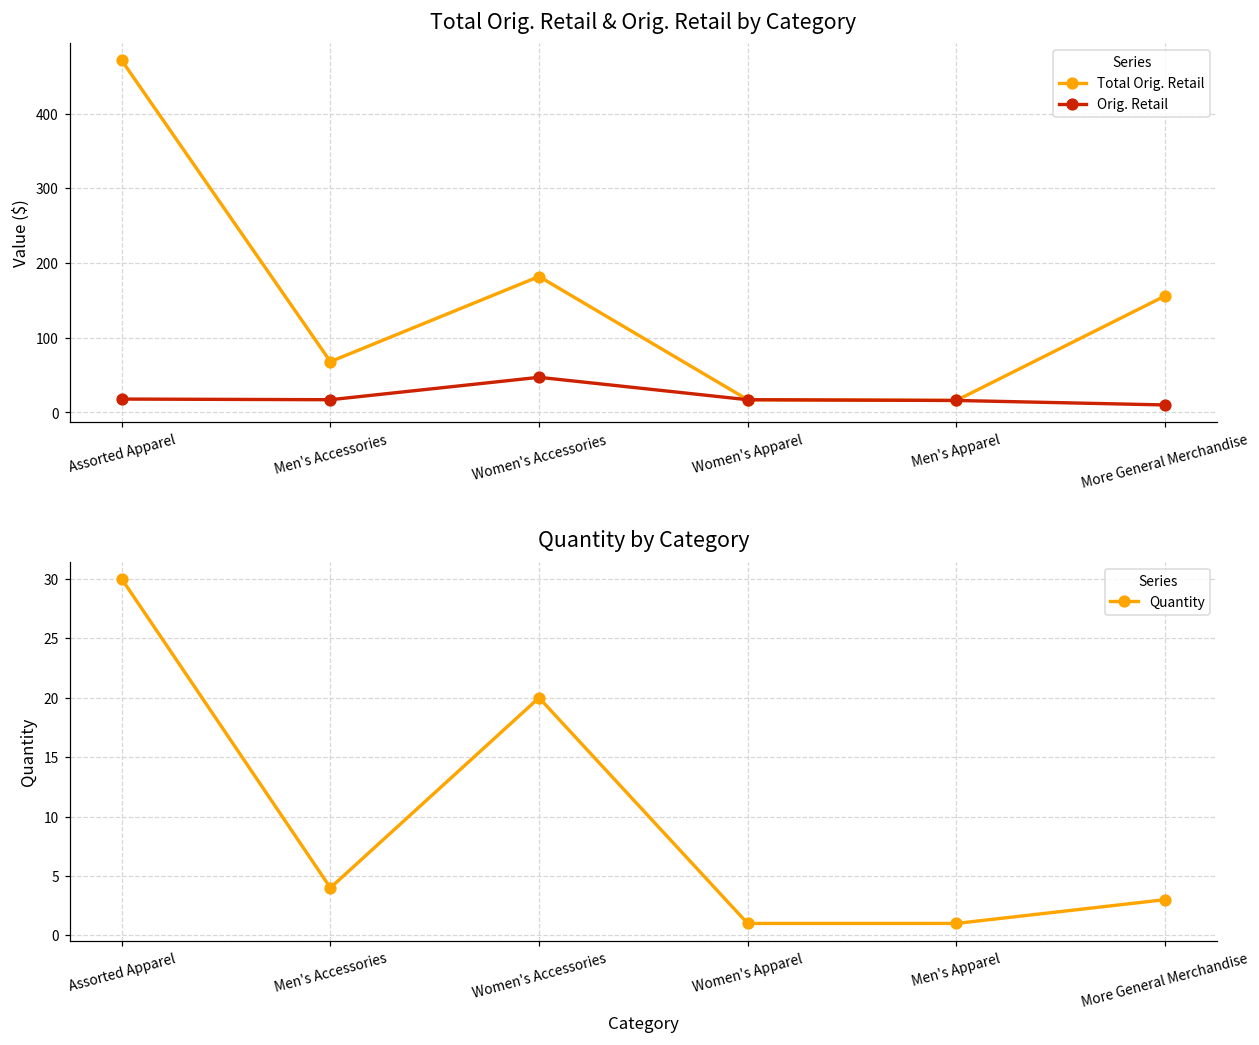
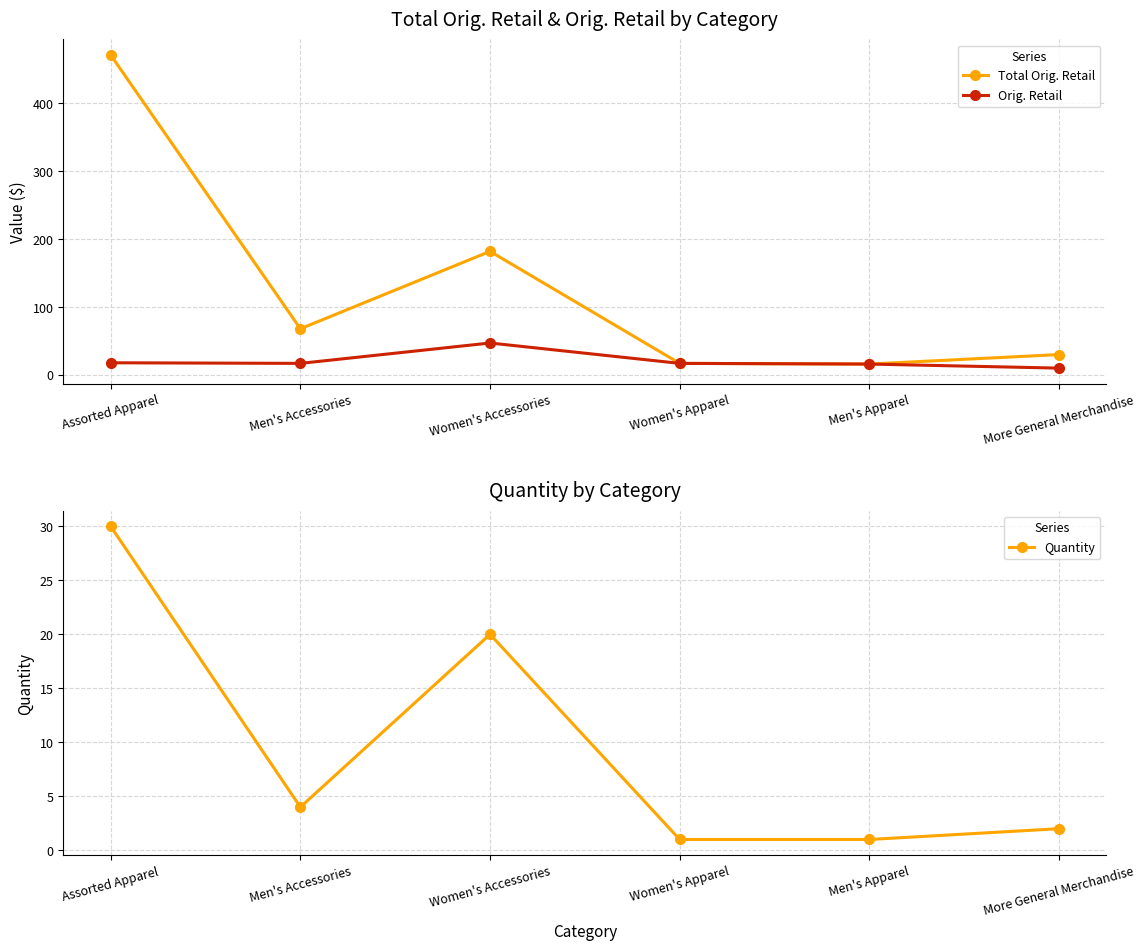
Total Orig. Retail & Orig. Retail by Category, Total Orig. Retail, More General Merchandise: 160 -> 30
Quantity by Category, More General Merchandise: 3 -> 2
